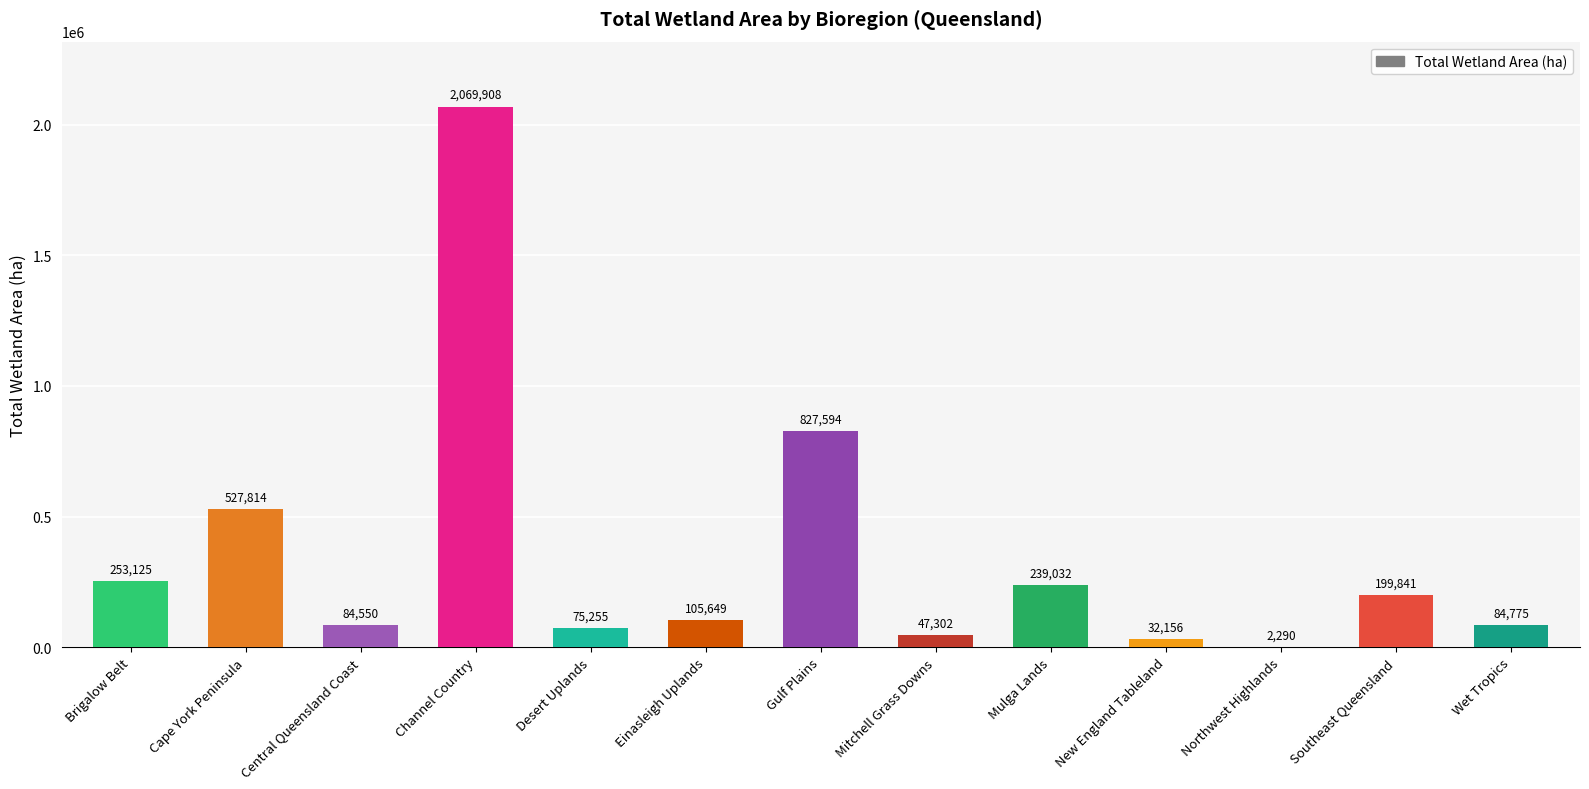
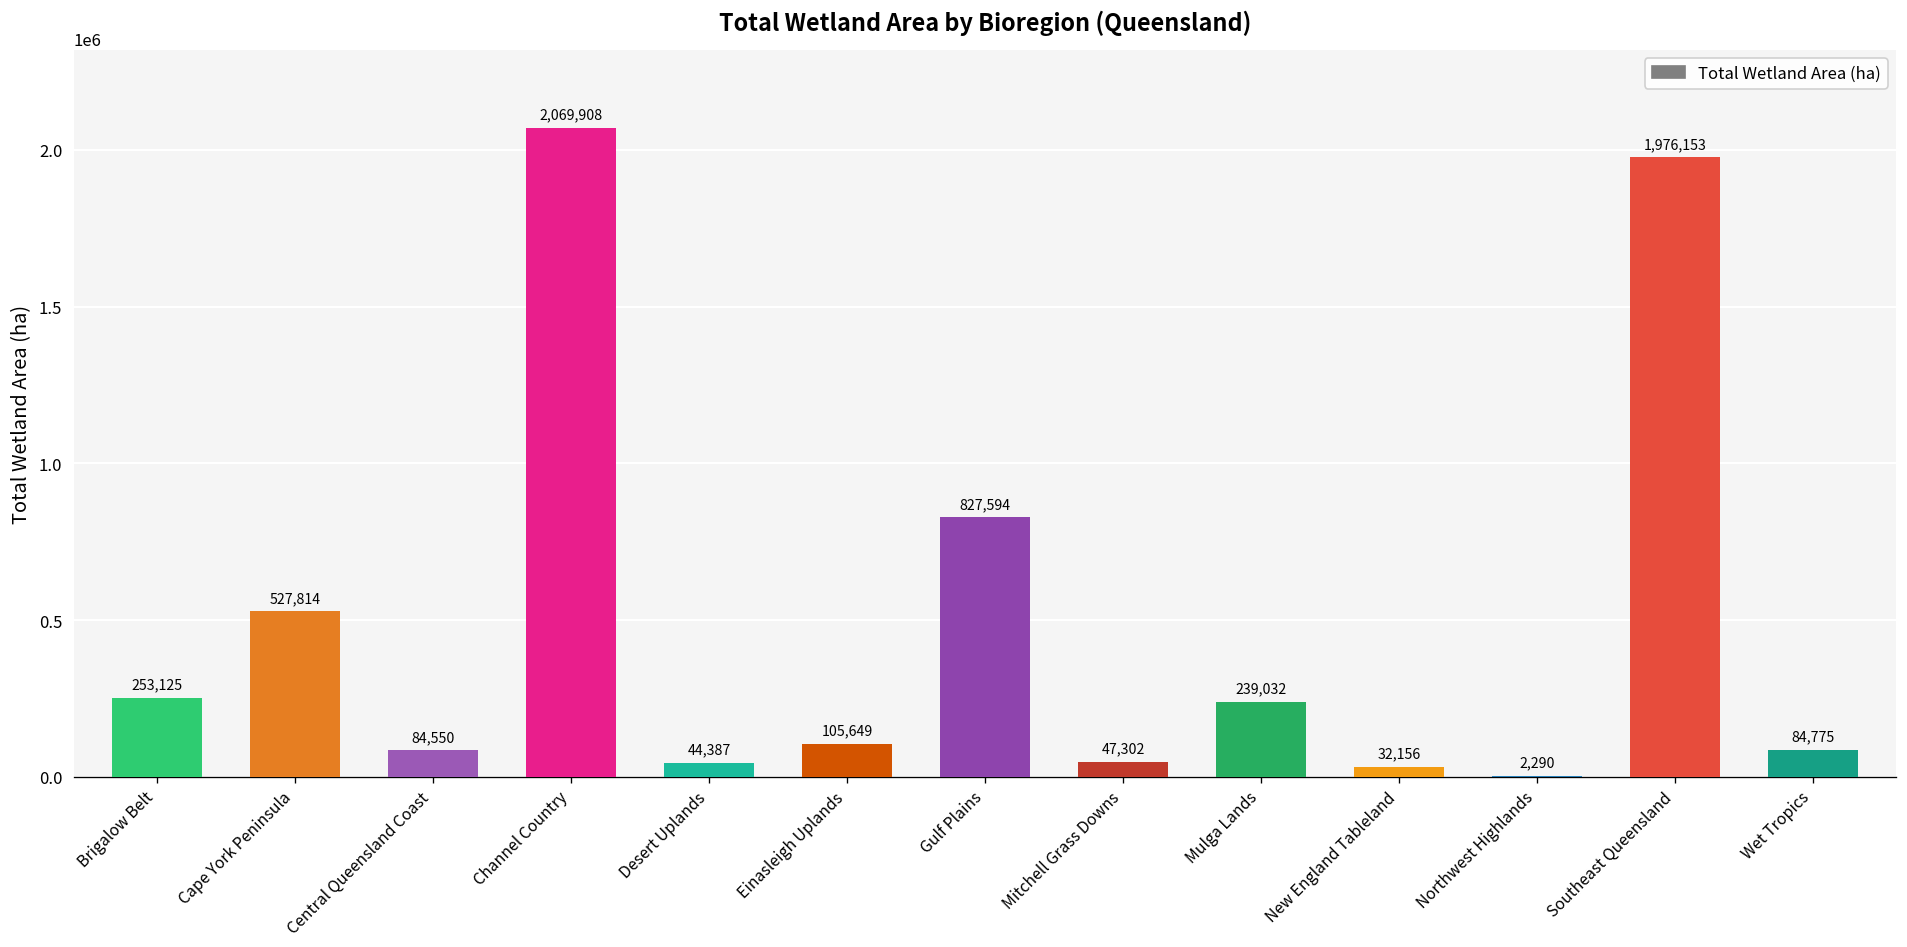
Desert Uplands: 75,255 -> 44,387
Southeast Queensland: 199,841 -> 1,976,153
